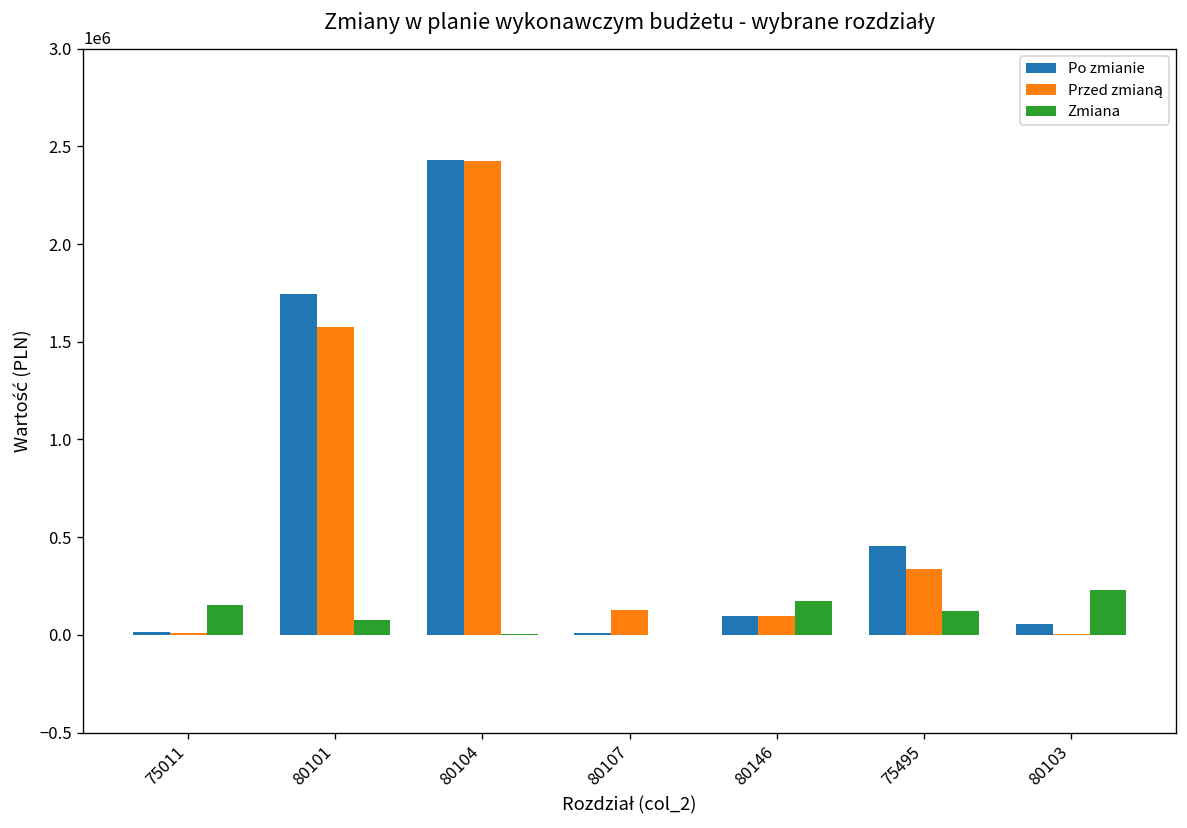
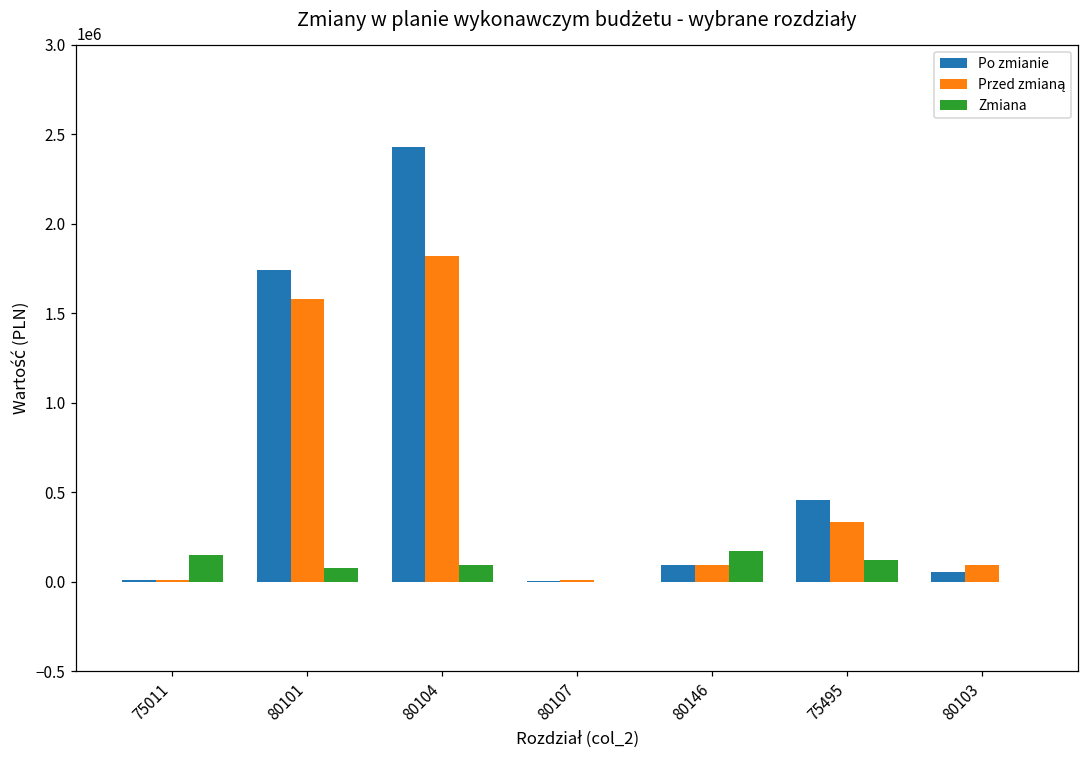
Przed zmianą, 80104: 2430000 -> 1820000
Zmiana, 80104: 0 -> 100000
Przed zmianą, 80107: 130000 -> 10000
Przed zmianą, 80103: 0 -> 100000
Zmiana, 80103: 230000 -> 0
